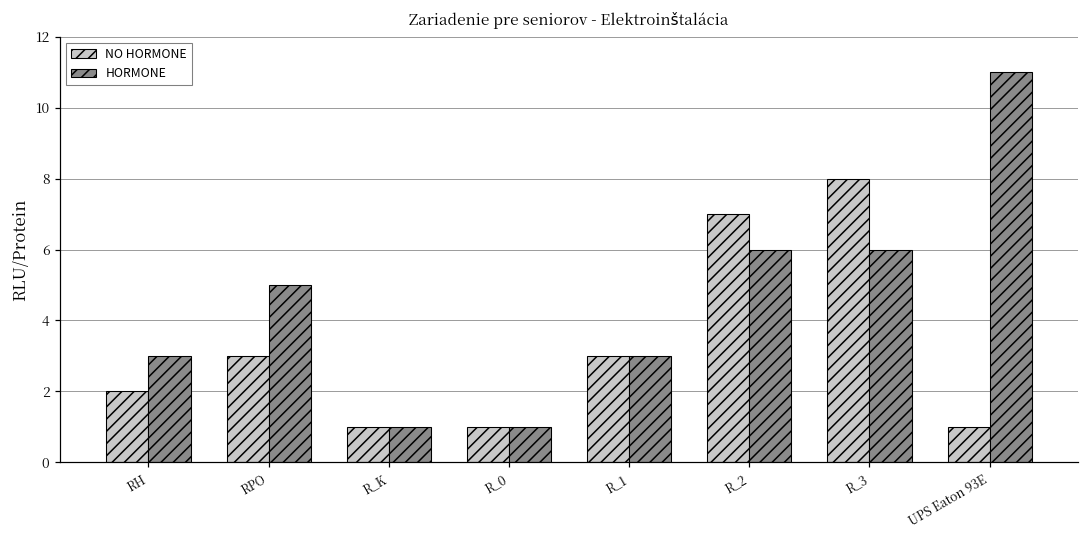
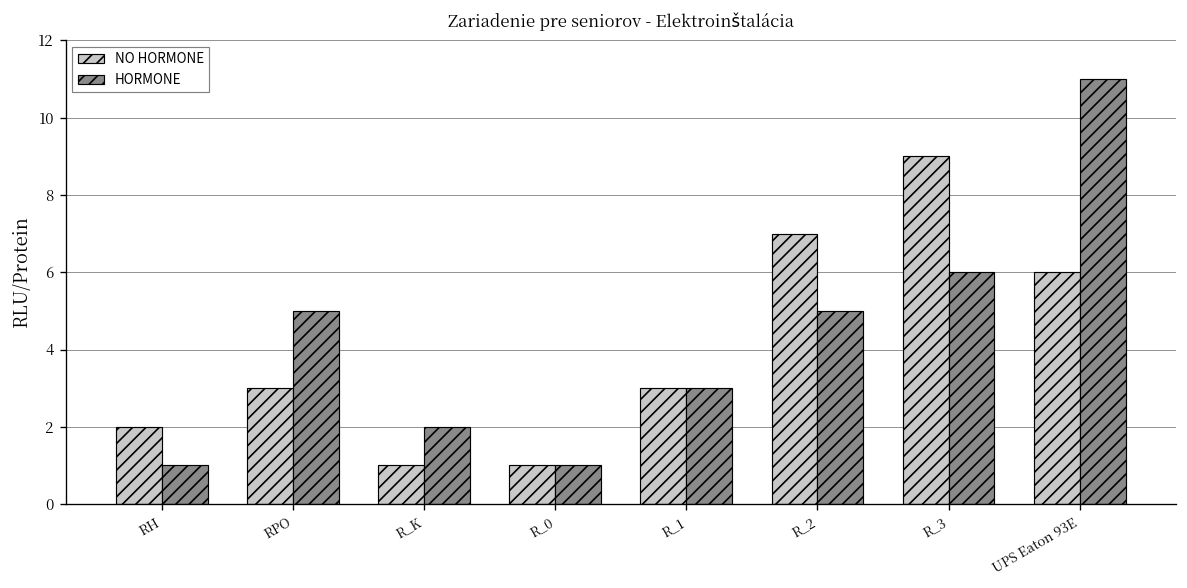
HORMONE, RH: 3 -> 1
HORMONE, R_K: 1 -> 2
HORMONE, R_2: 6 -> 5
NO HORMONE, R_3: 8 -> 9
NO HORMONE, UPS Eaton 93E: 1 -> 6
